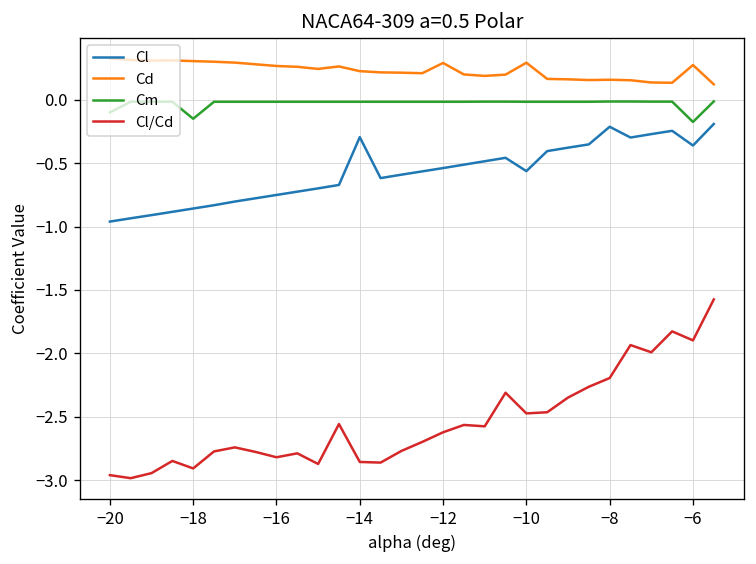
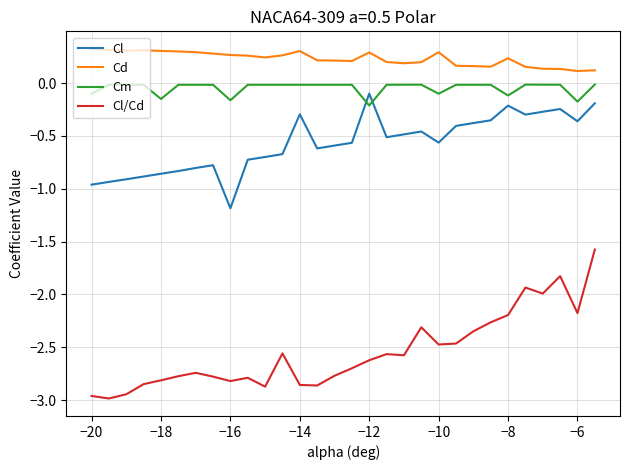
Cl/Cd, −18: -2.91 -> -2.81
Cl, −16: -0.75 -> -1.19
Cm, −16: -0.02 -> -0.16
Cd, −14: 0.23 -> 0.30
Cl, −12: -0.54 -> -0.10
Cm, −12: -0.02 -> -0.21
Cm, −10: -0.02 -> -0.10
Cd, −8: 0.16 -> 0.23
Cm, −8: -0.01 -> -0.12
Cd, −6: 0.27 -> 0.11
Cl/Cd, −6: -1.90 -> -2.18
